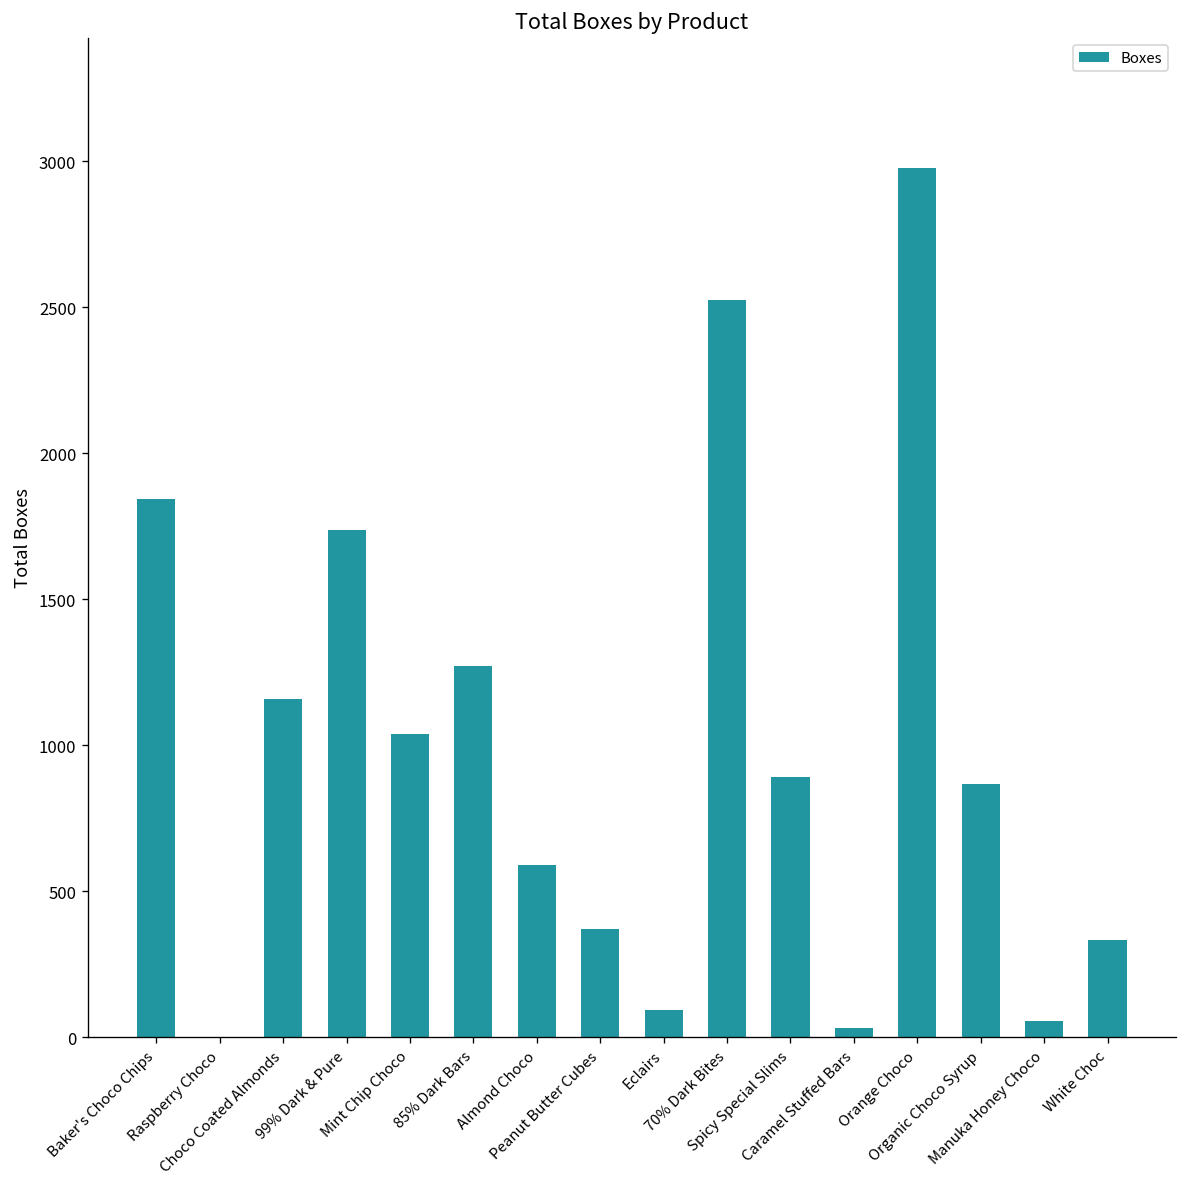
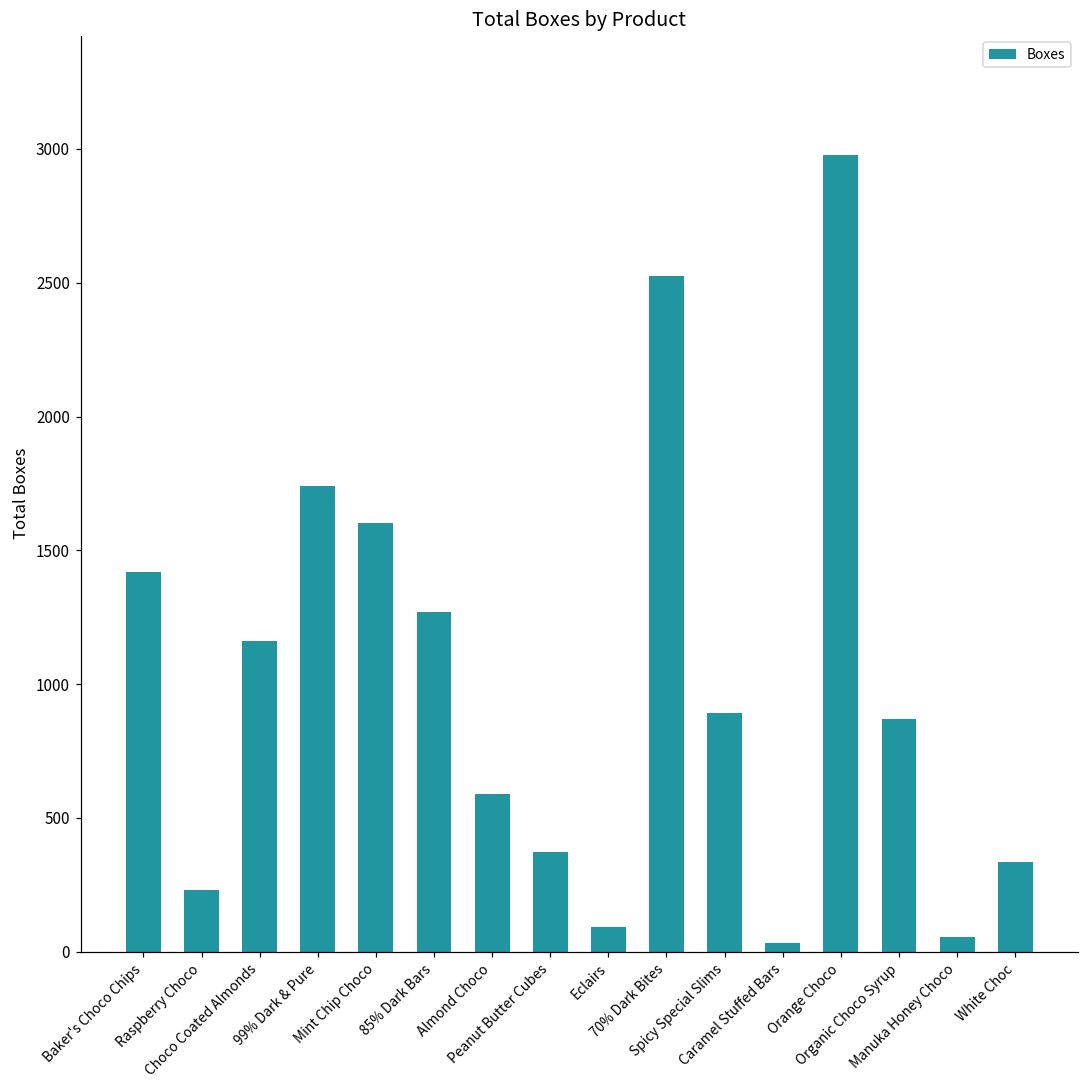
Baker's Choco Chips: 1850 -> 1420
Raspberry Choco: 0 -> 230
Mint Chip Choco: 1040 -> 1600
